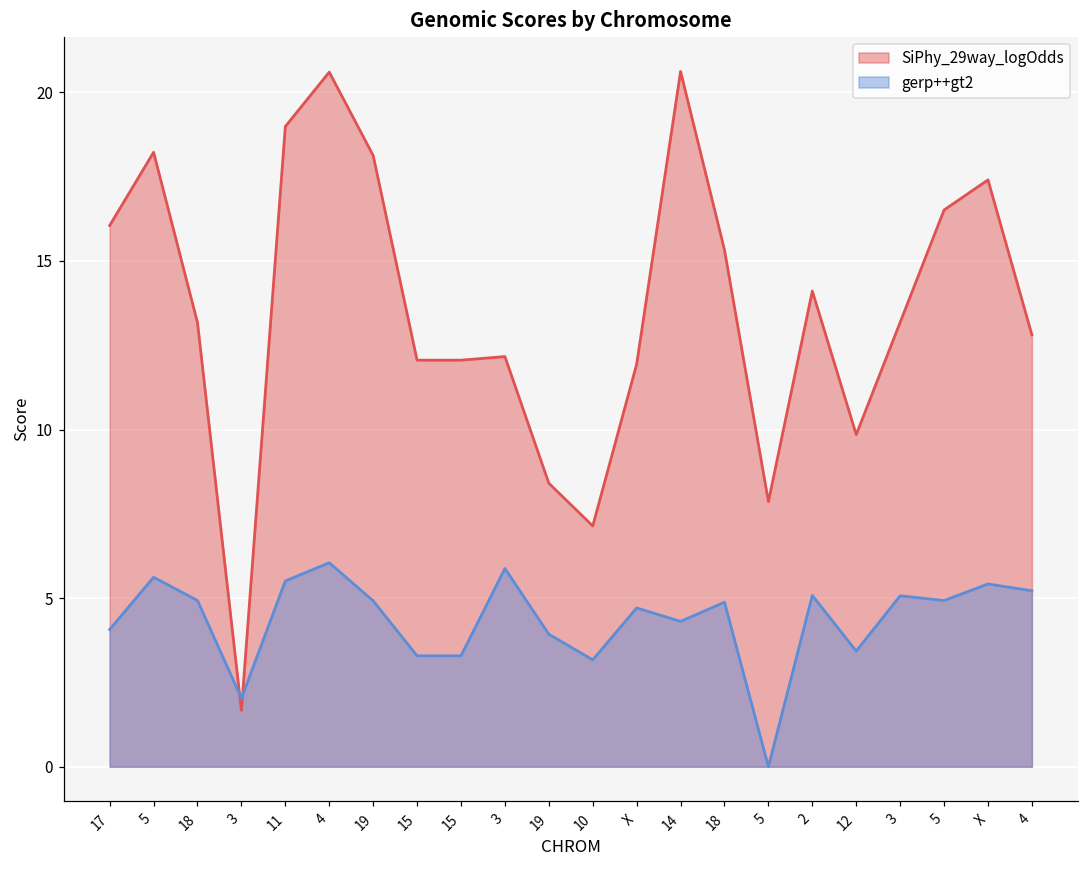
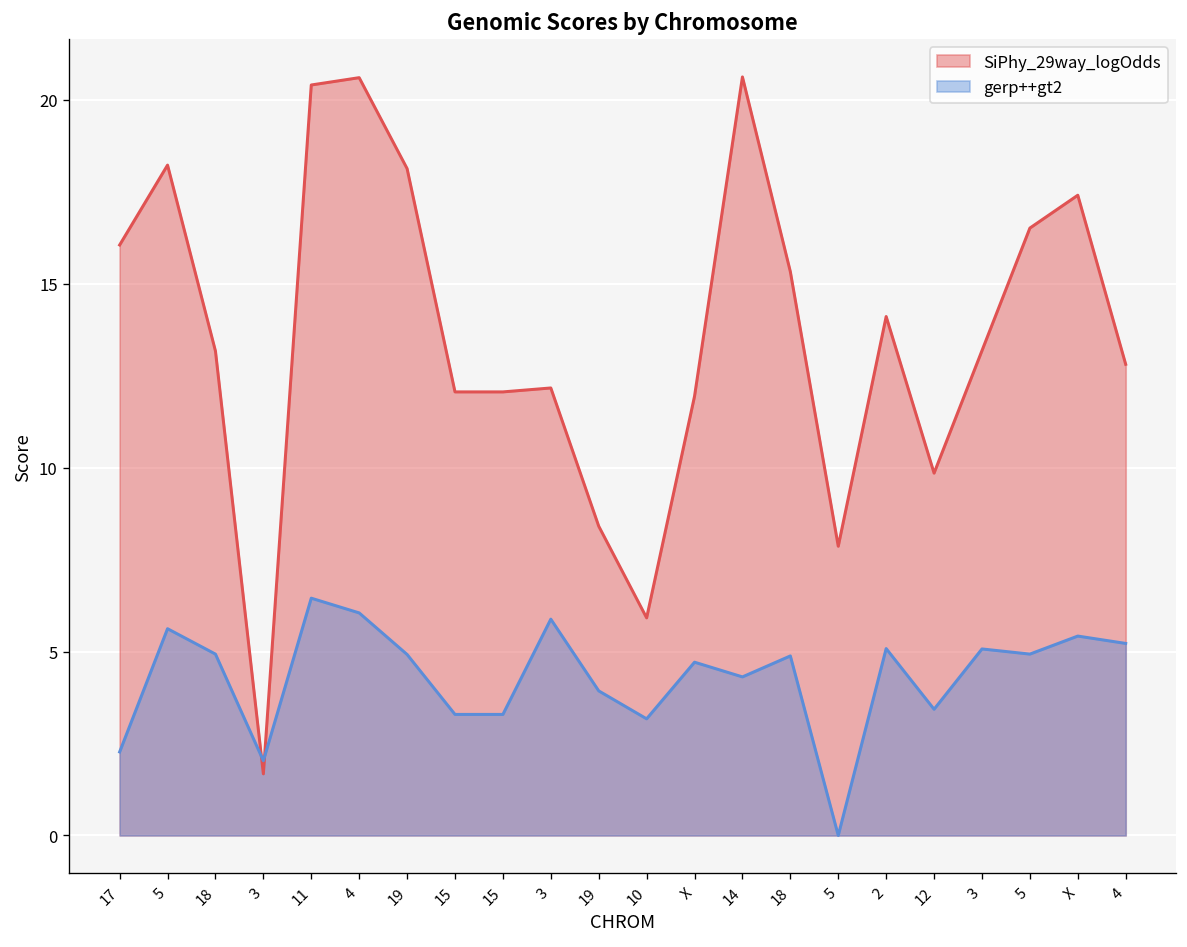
gerp++gt2, 17: 4.1 -> 2.3
SiPhy_29way_logOdds, 11: 19.0 -> 20.4
gerp++gt2, 11: 5.5 -> 6.5
SiPhy_29way_logOdds, 10: 7.1 -> 5.9
